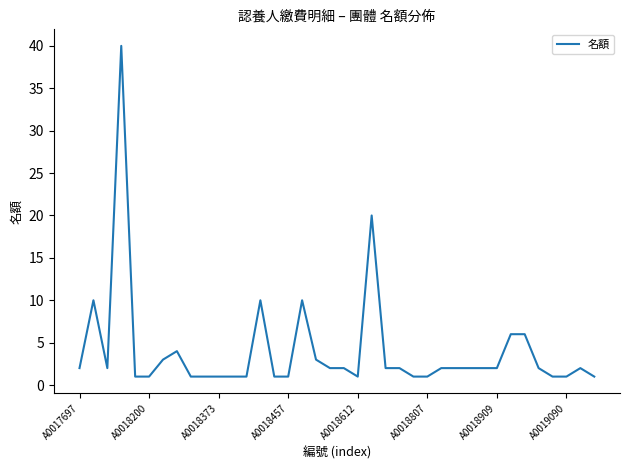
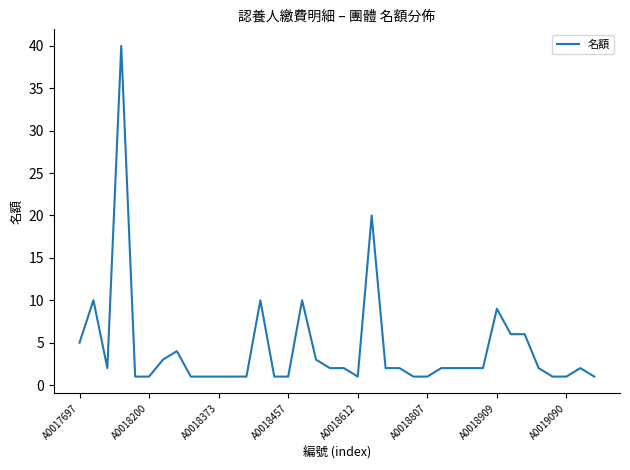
A0017697: 2 -> 5
A0018909: 2 -> 9
